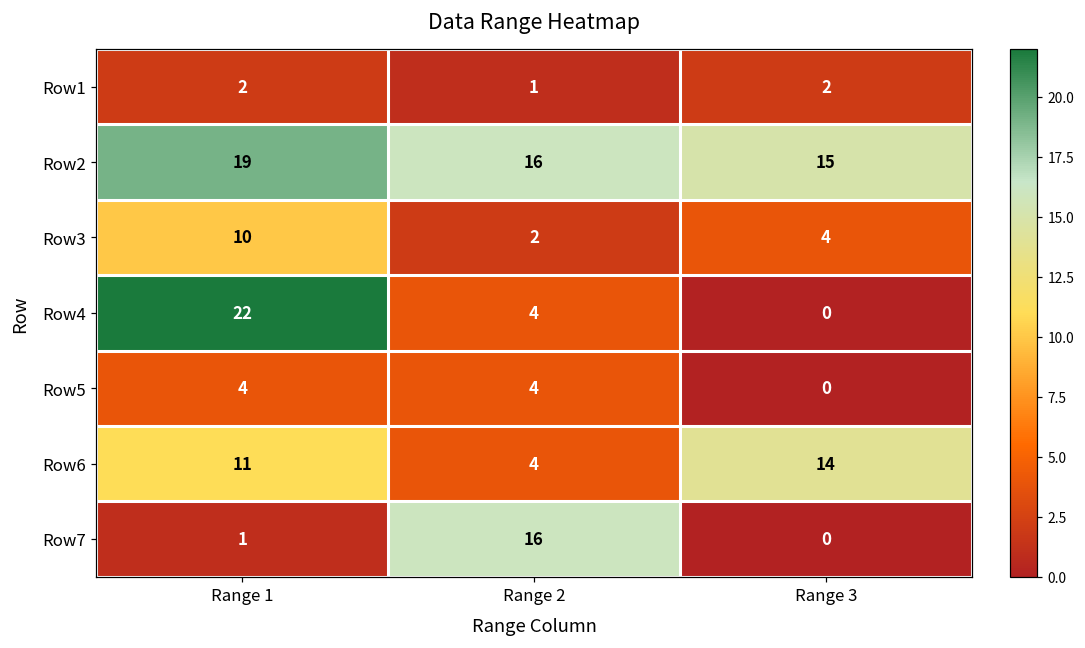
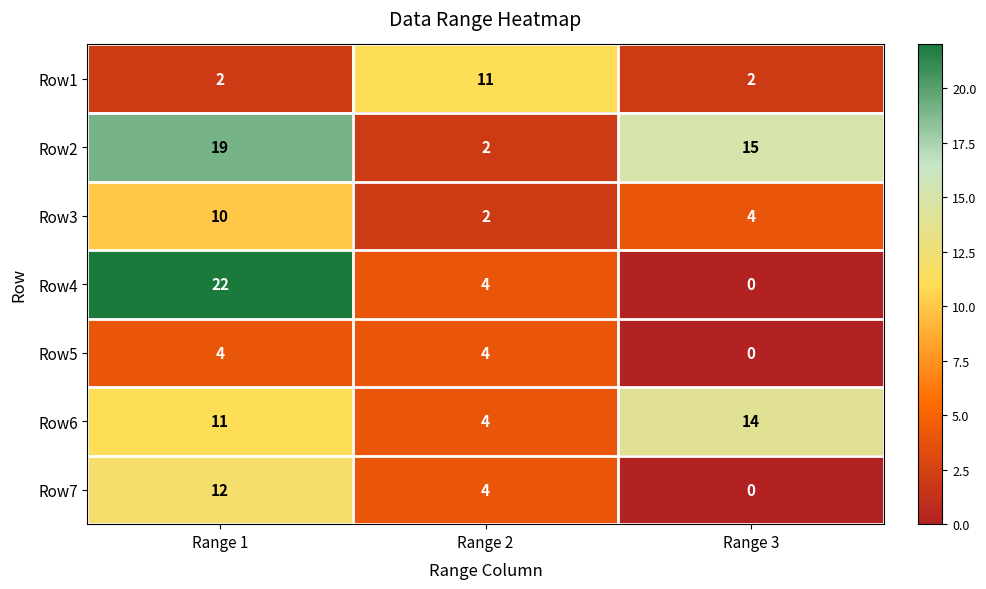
Row1, Range 2: 1 -> 11
Row2, Range 2: 16 -> 2
Row7, Range 1: 1 -> 12
Row7, Range 2: 16 -> 4
